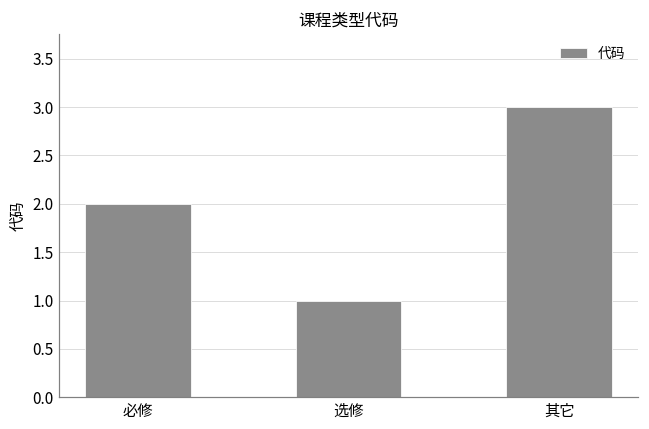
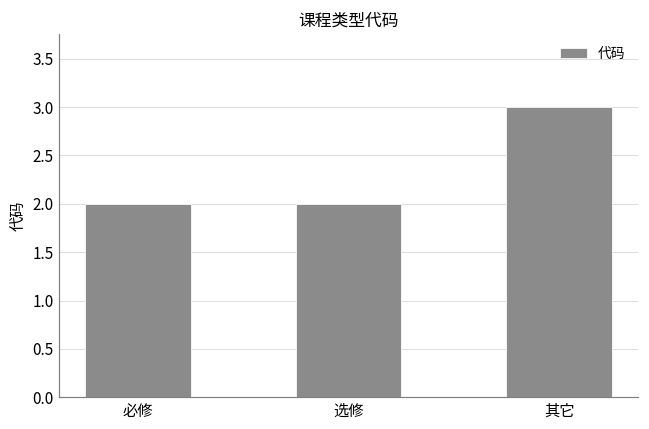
选修: 1 -> 2
